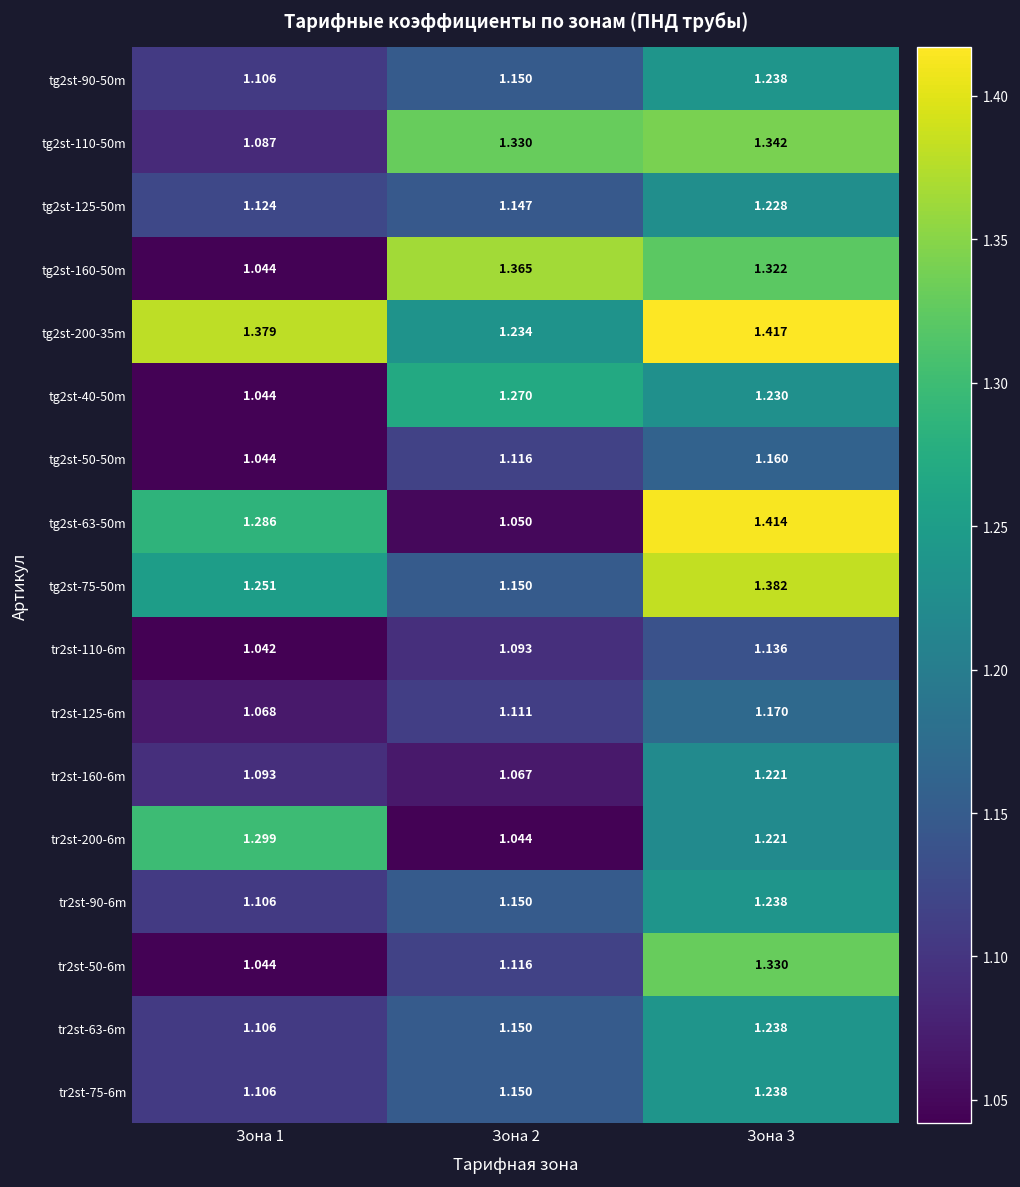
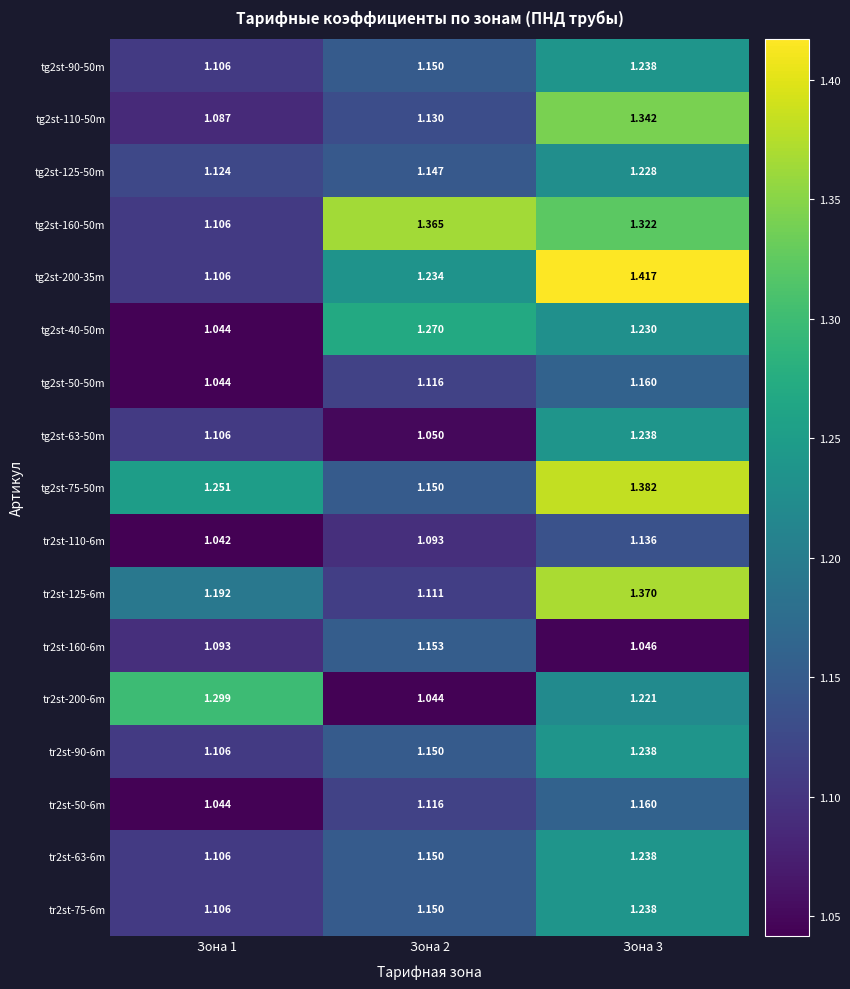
tg2st-110-50m, Зона 2: 1.330 -> 1.130
tg2st-160-50m, Зона 1: 1.044 -> 1.106
tg2st-200-35m, Зона 1: 1.379 -> 1.106
tg2st-63-50m, Зона 1: 1.286 -> 1.106
tg2st-63-50m, Зона 3: 1.414 -> 1.238
tr2st-125-6m, Зона 1: 1.068 -> 1.192
tr2st-125-6m, Зона 3: 1.170 -> 1.370
tr2st-160-6m, Зона 2: 1.067 -> 1.153
tr2st-160-6m, Зона 3: 1.221 -> 1.046
tr2st-50-6m, Зона 3: 1.330 -> 1.160
